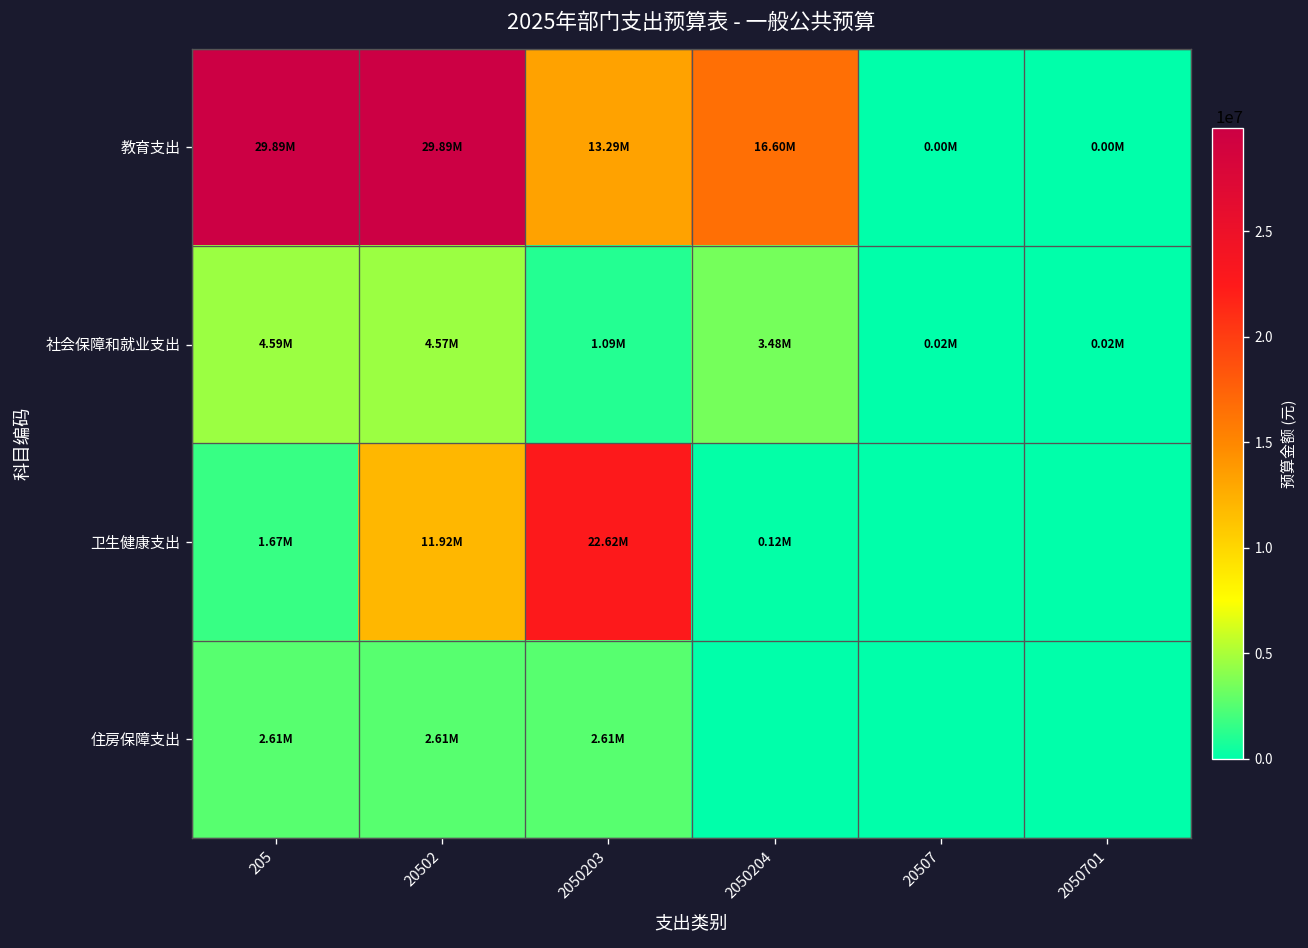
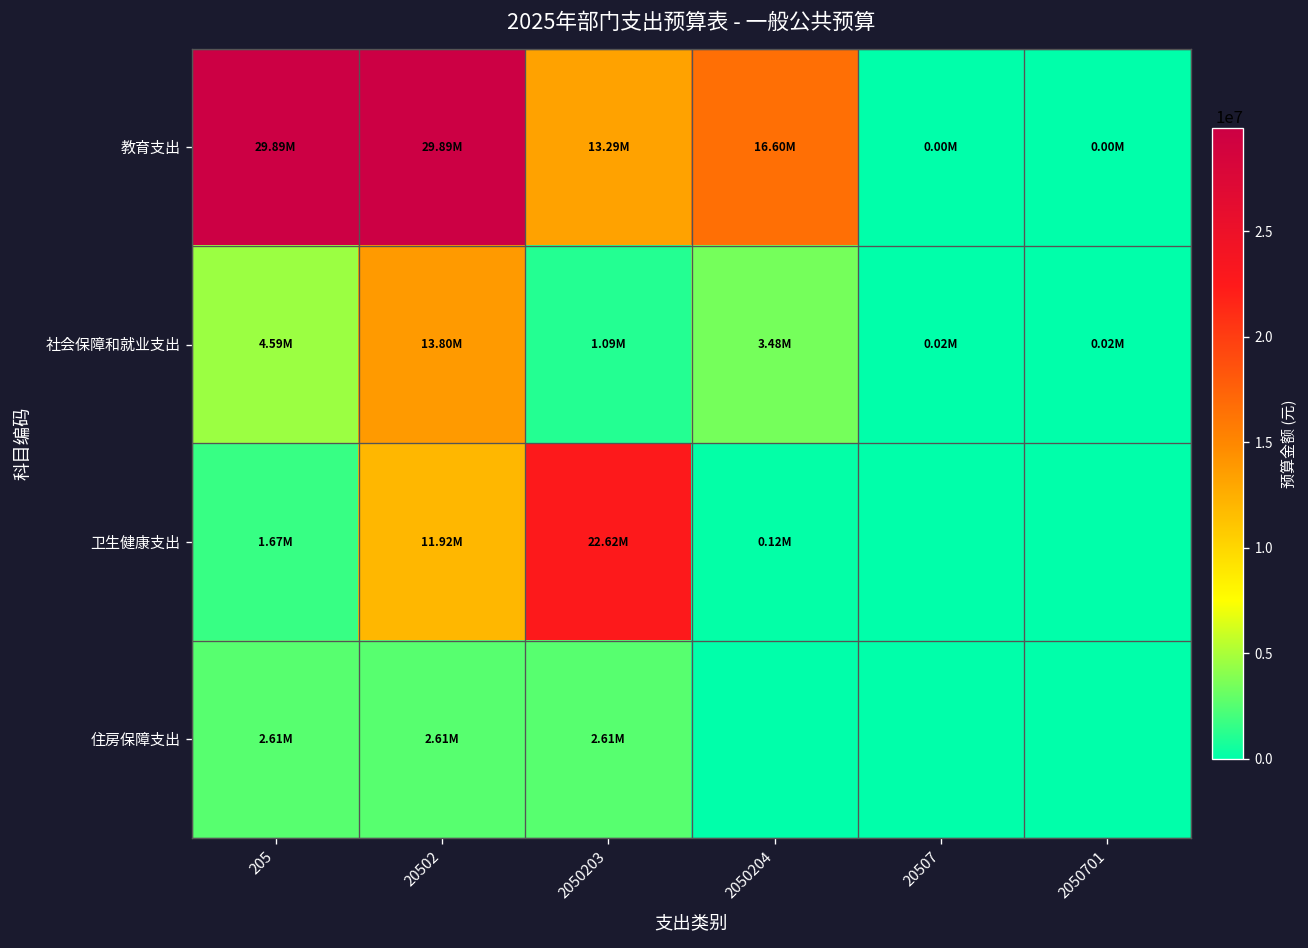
社会保障和就业支出, 20502: 4.57M -> 13.80M
